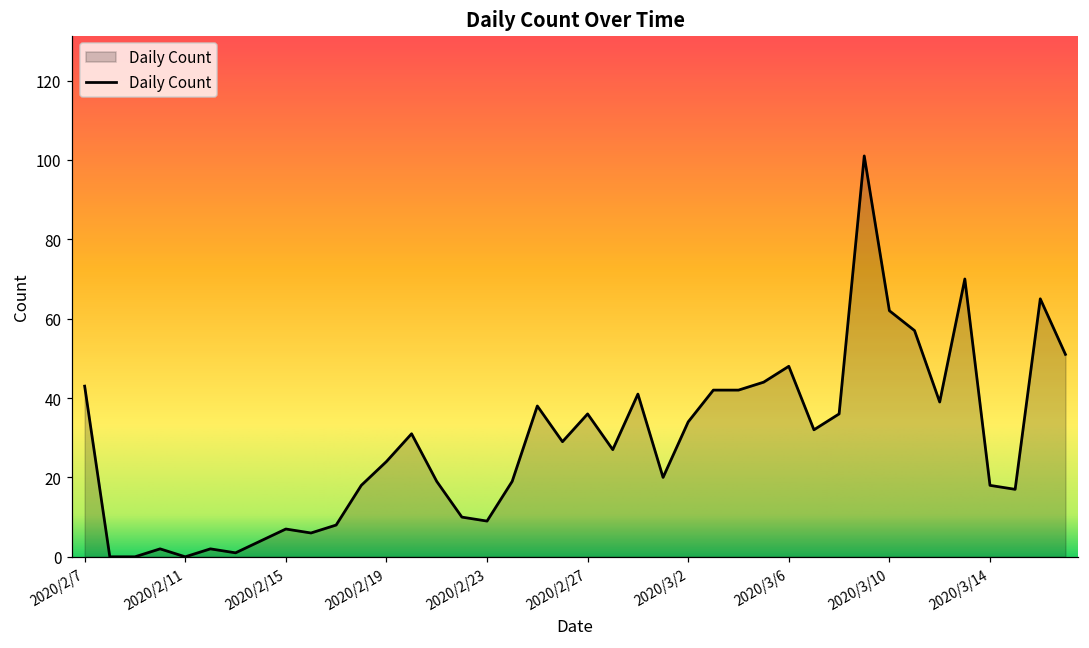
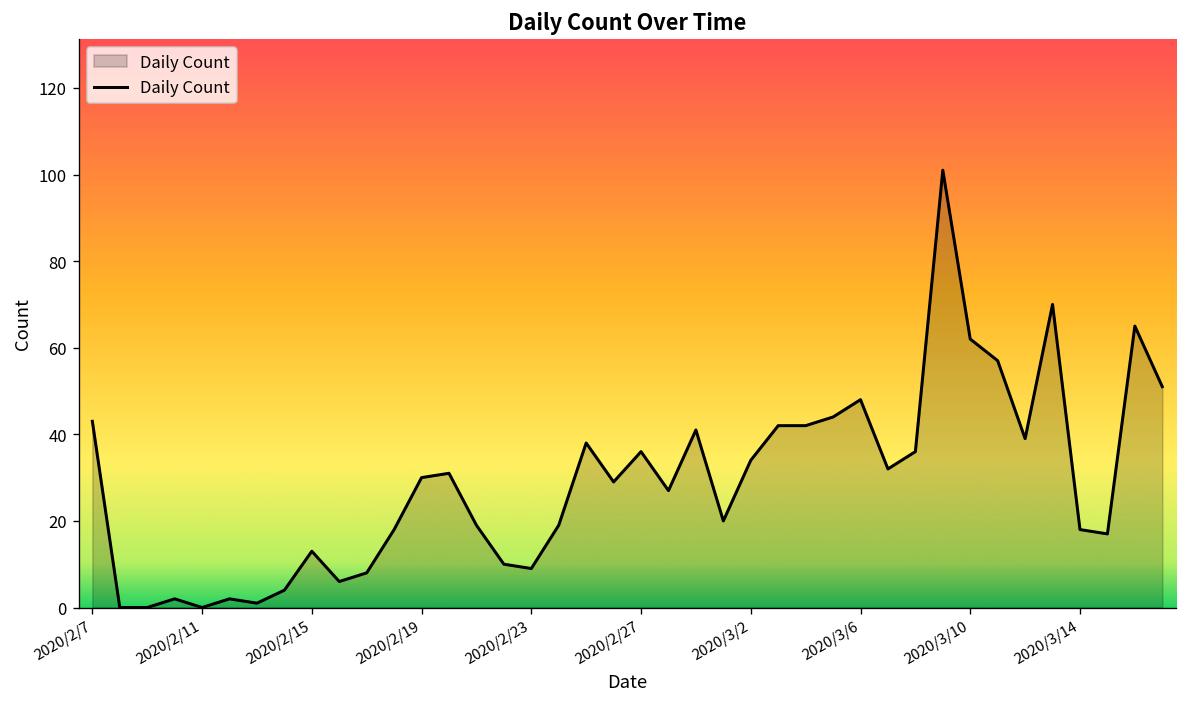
2020/2/15: 7 -> 13
2020/2/19: 24 -> 30
